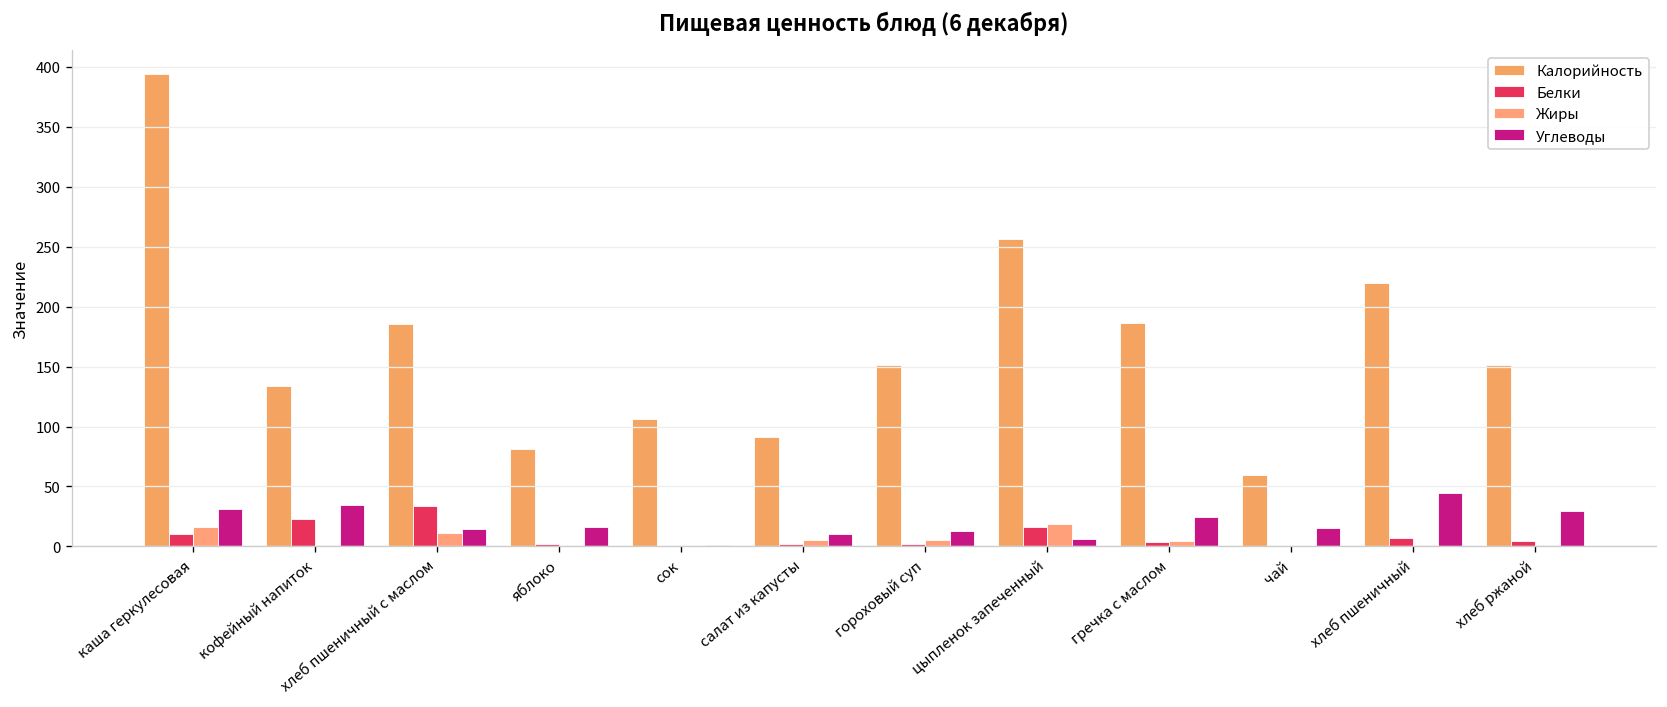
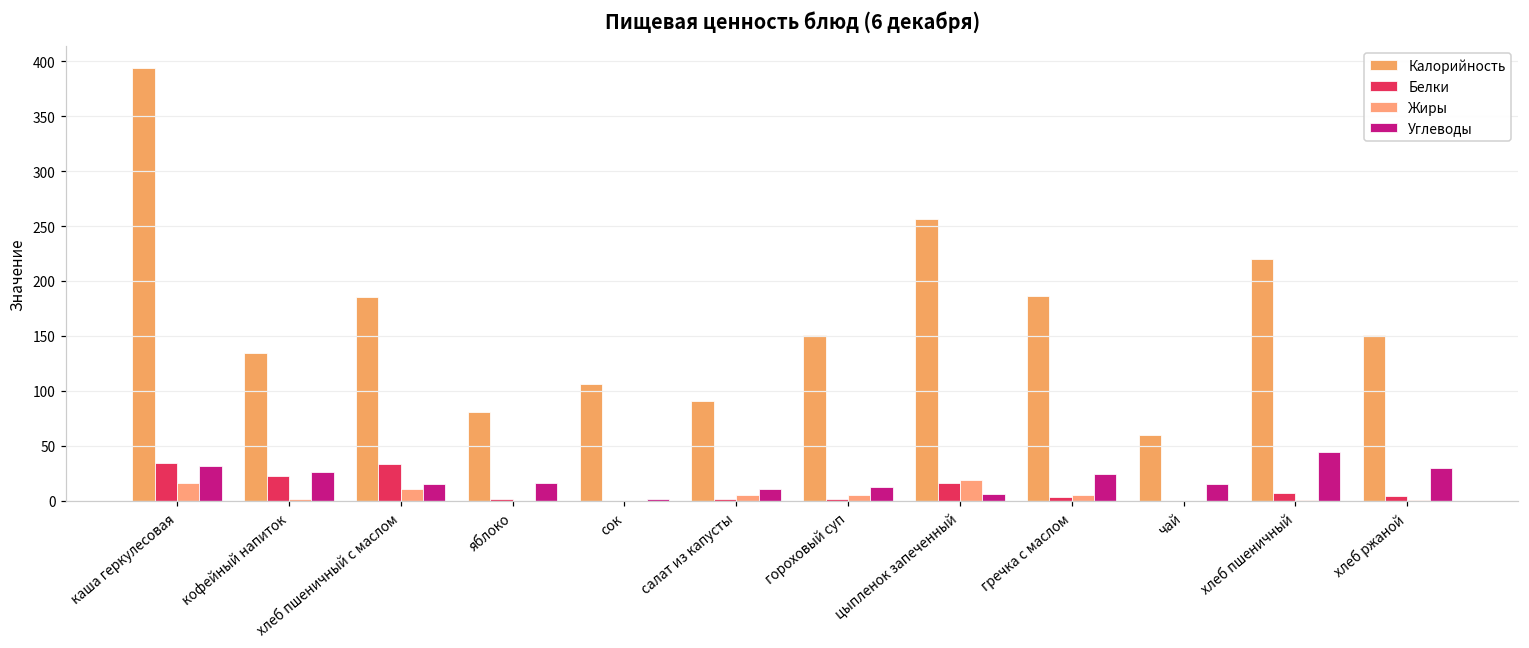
Белки, каша геркулесовая: 10 -> 30
Углеводы, кофейный напиток: 35 -> 26
